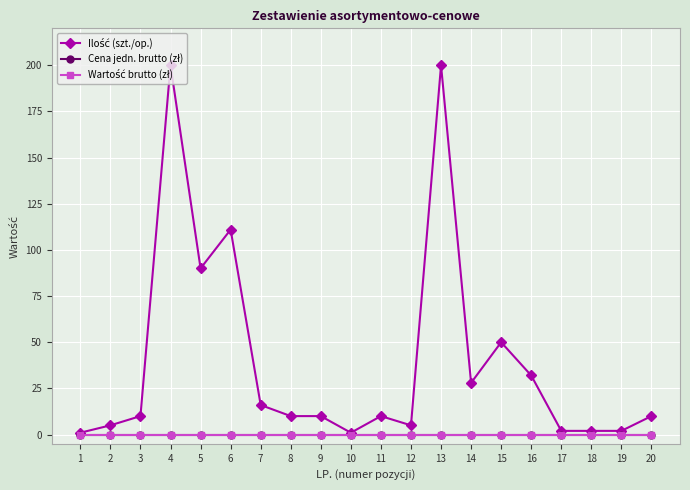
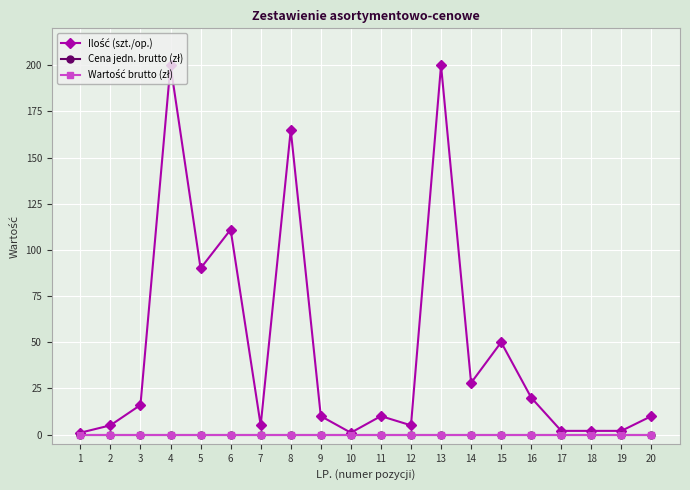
Ilość (szt./op.), 3: 10 -> 16
Ilość (szt./op.), 7: 16 -> 5
Ilość (szt./op.), 8: 10 -> 165
Ilość (szt./op.), 16: 32 -> 20
